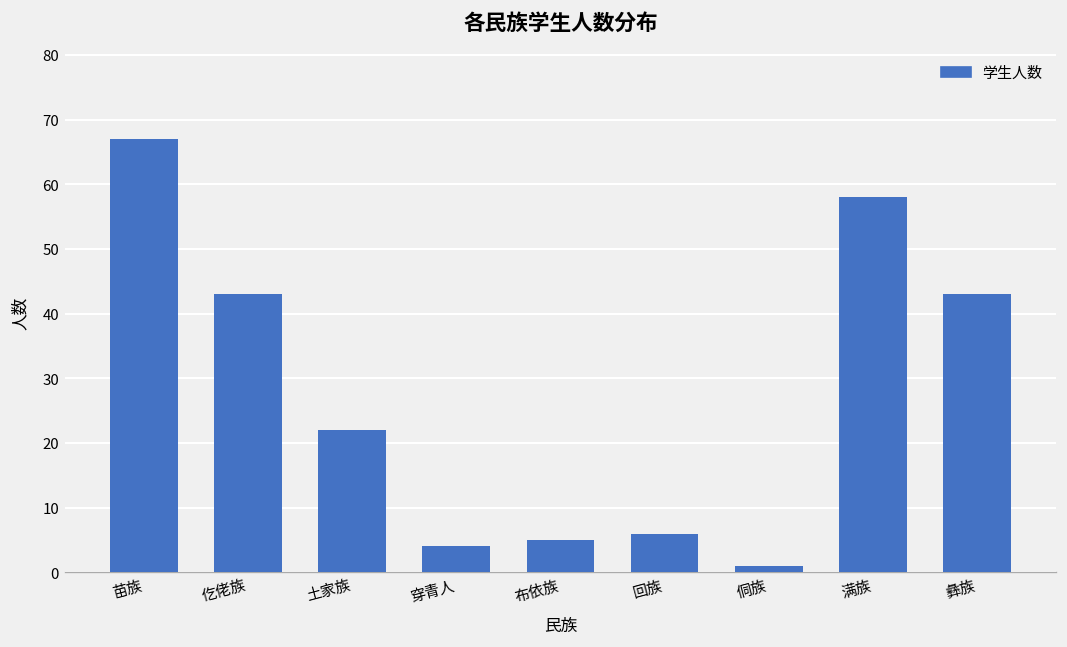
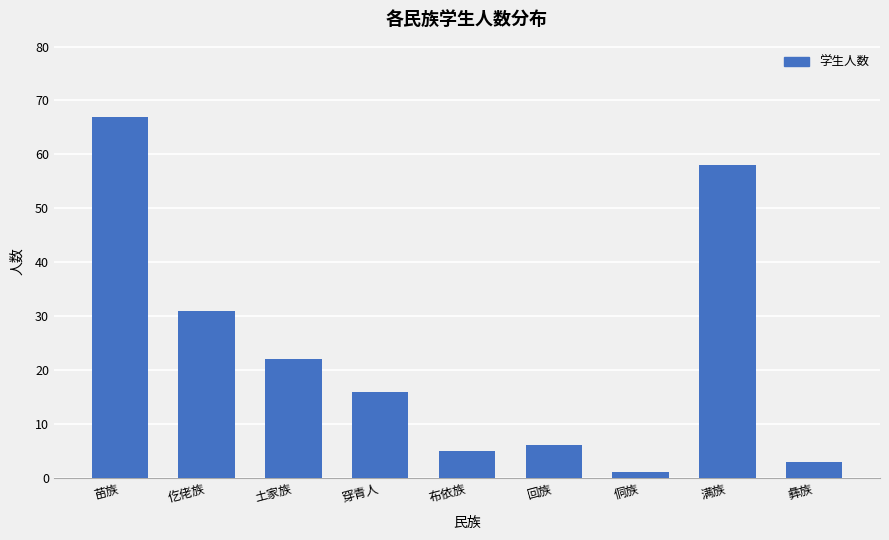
仡佬族: 43 -> 31
穿青人: 4 -> 16
彝族: 43 -> 3
